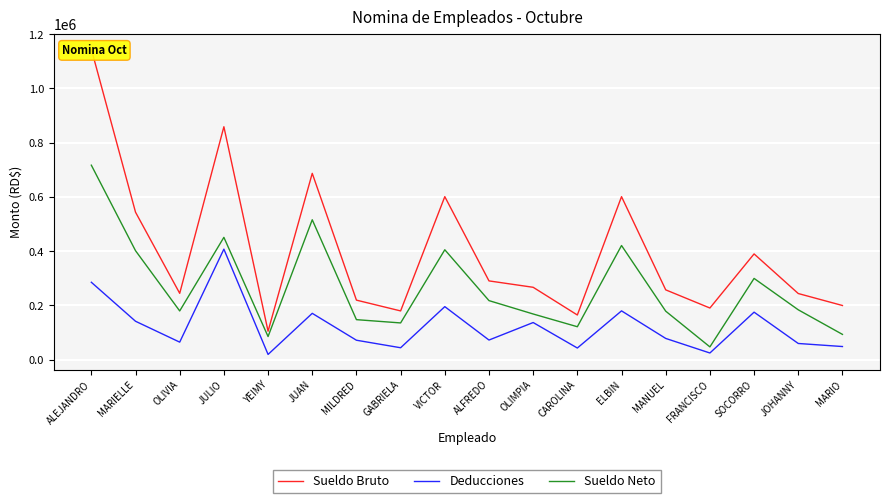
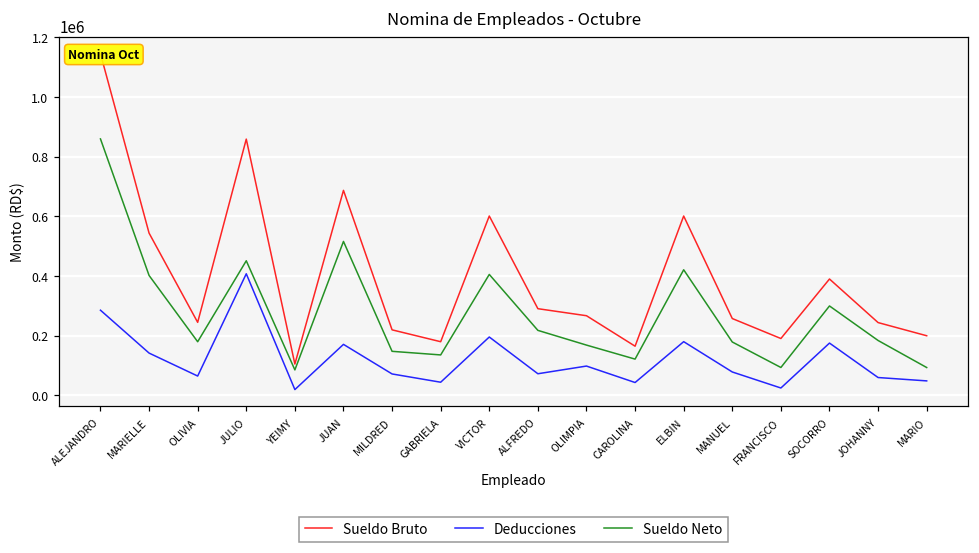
Sueldo Neto, ALEJANDRO: 720000 -> 860000
Deducciones, OLIMPIA: 140000 -> 100000
Sueldo Neto, FRANCISCO: 50000 -> 90000
